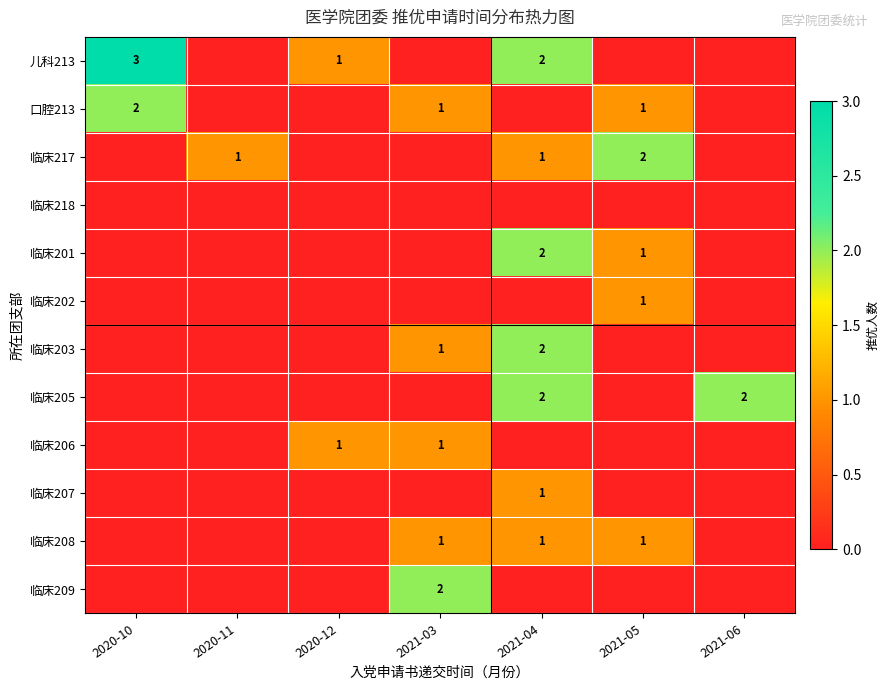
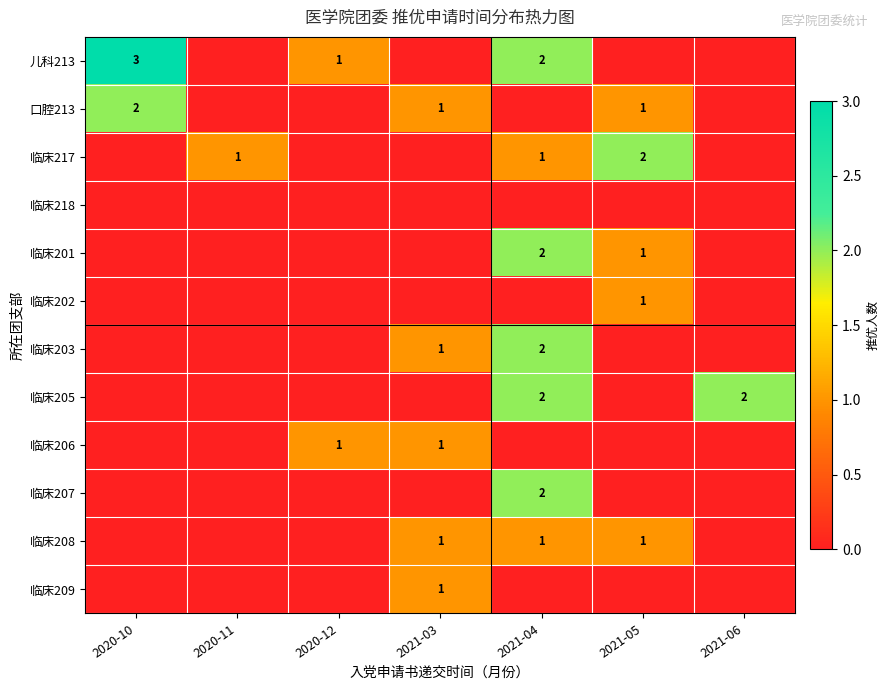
临床207, 2021-04: 1 -> 2
临床209, 2021-03: 2 -> 1
